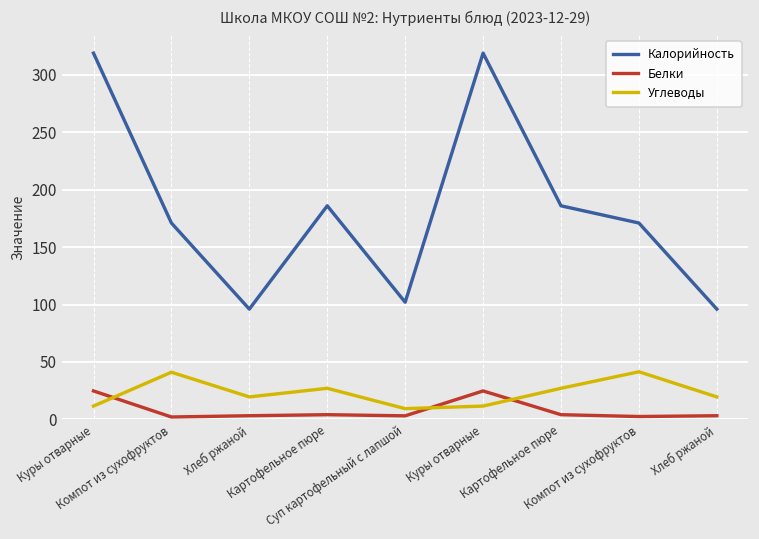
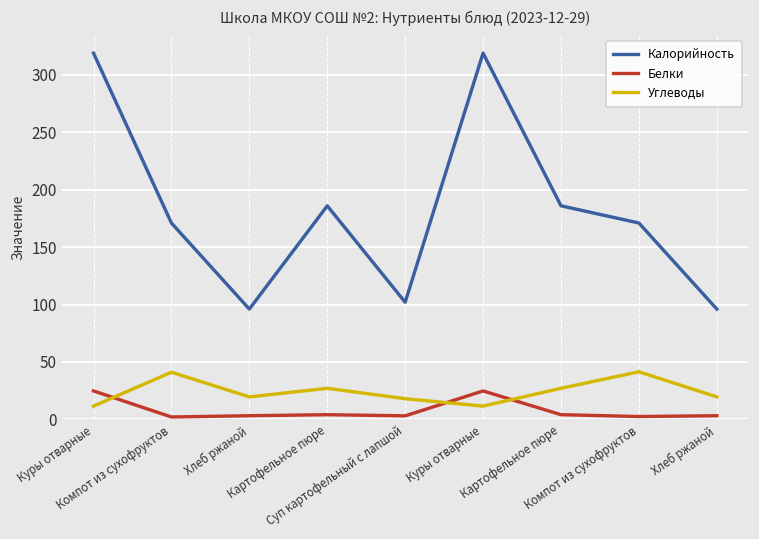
Углеводы, Суп картофельный с лапшой: 9 -> 18
